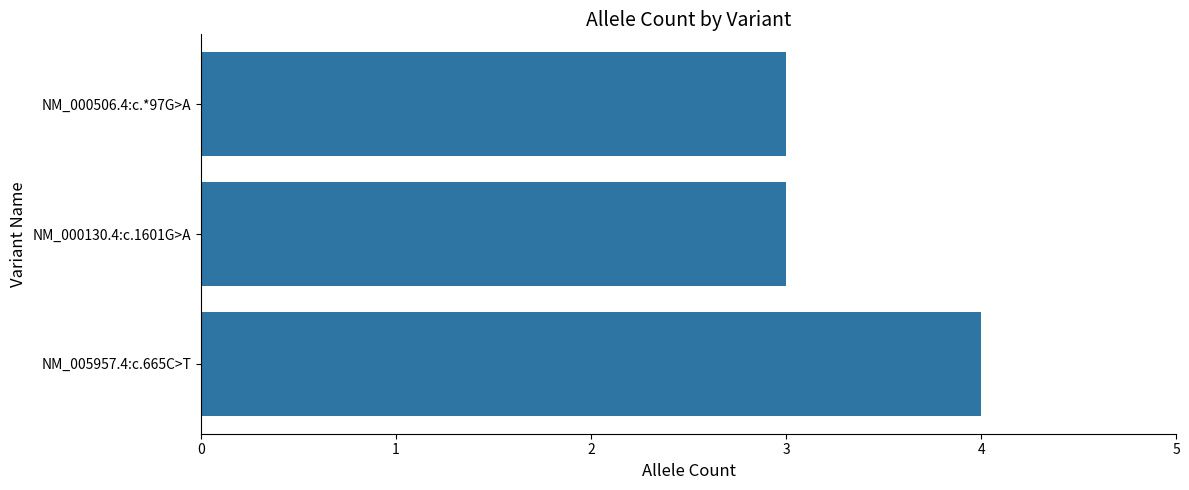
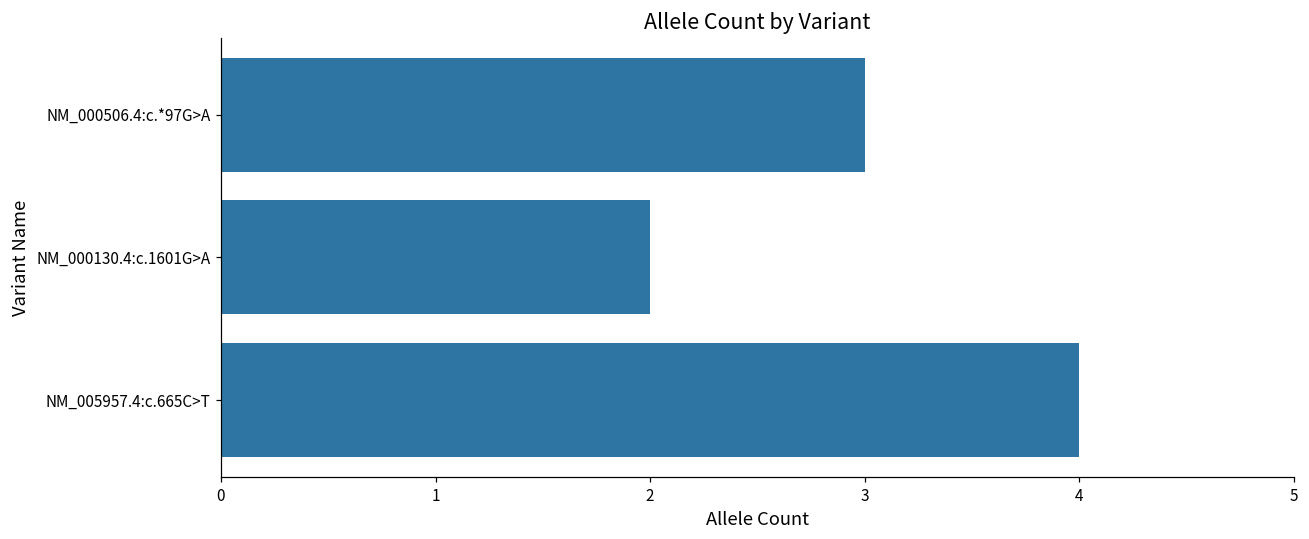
NM_000130.4:c.1601G>A: 3 -> 2
